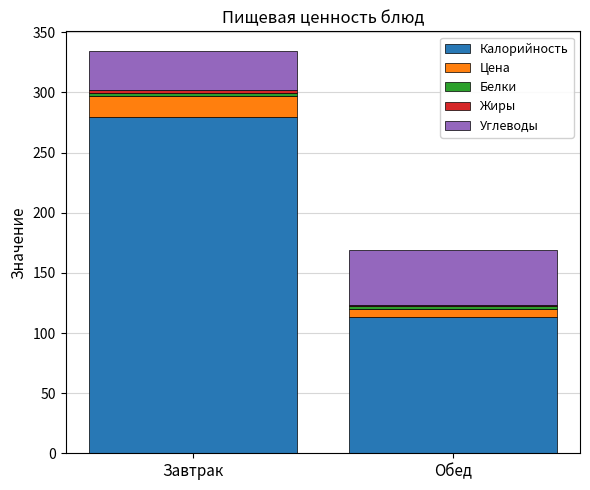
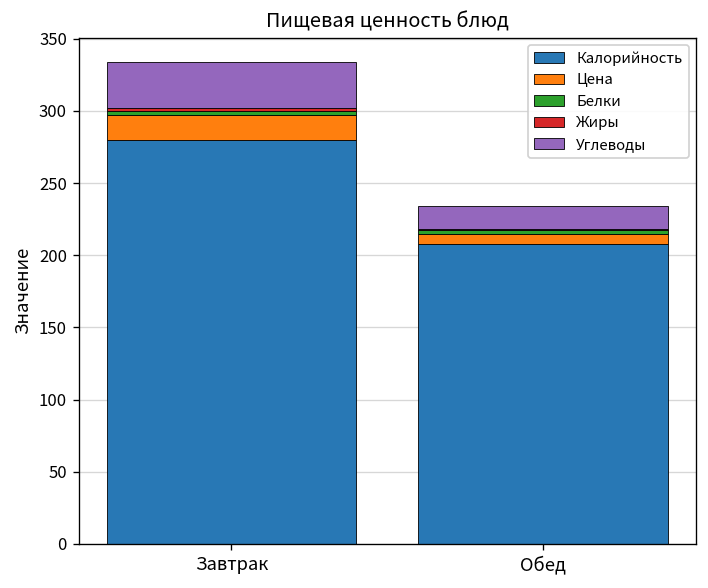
Калорийность, Обед: 113 -> 208
Углеводы, Обед: 46 -> 16
